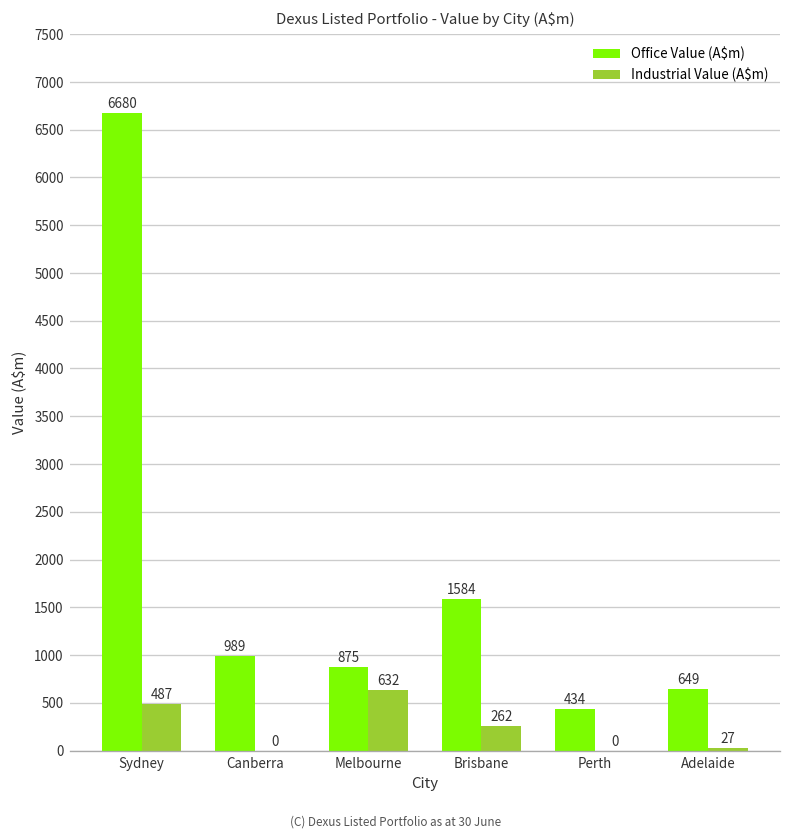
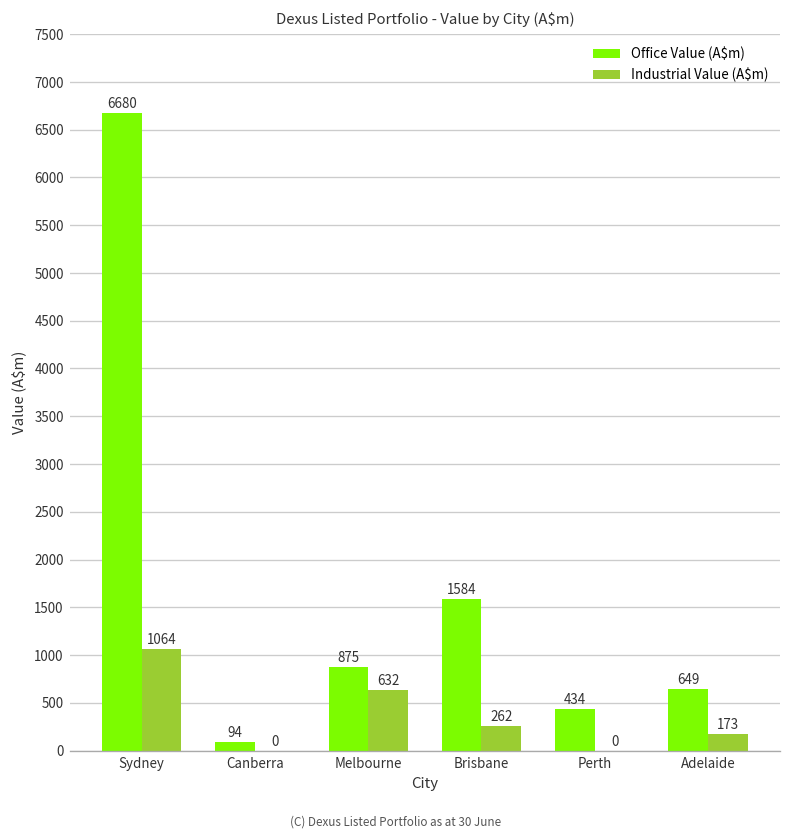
Industrial Value (A$m), Sydney: 487 -> 1064
Office Value (A$m), Canberra: 989 -> 94
Industrial Value (A$m), Adelaide: 27 -> 173
